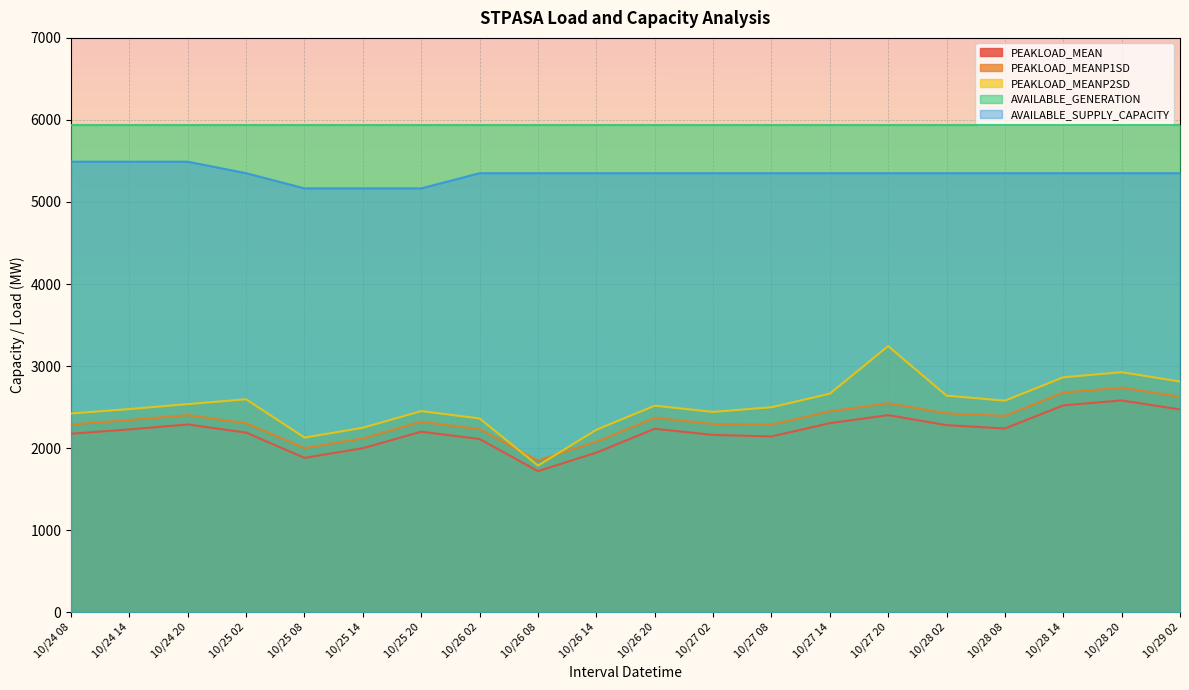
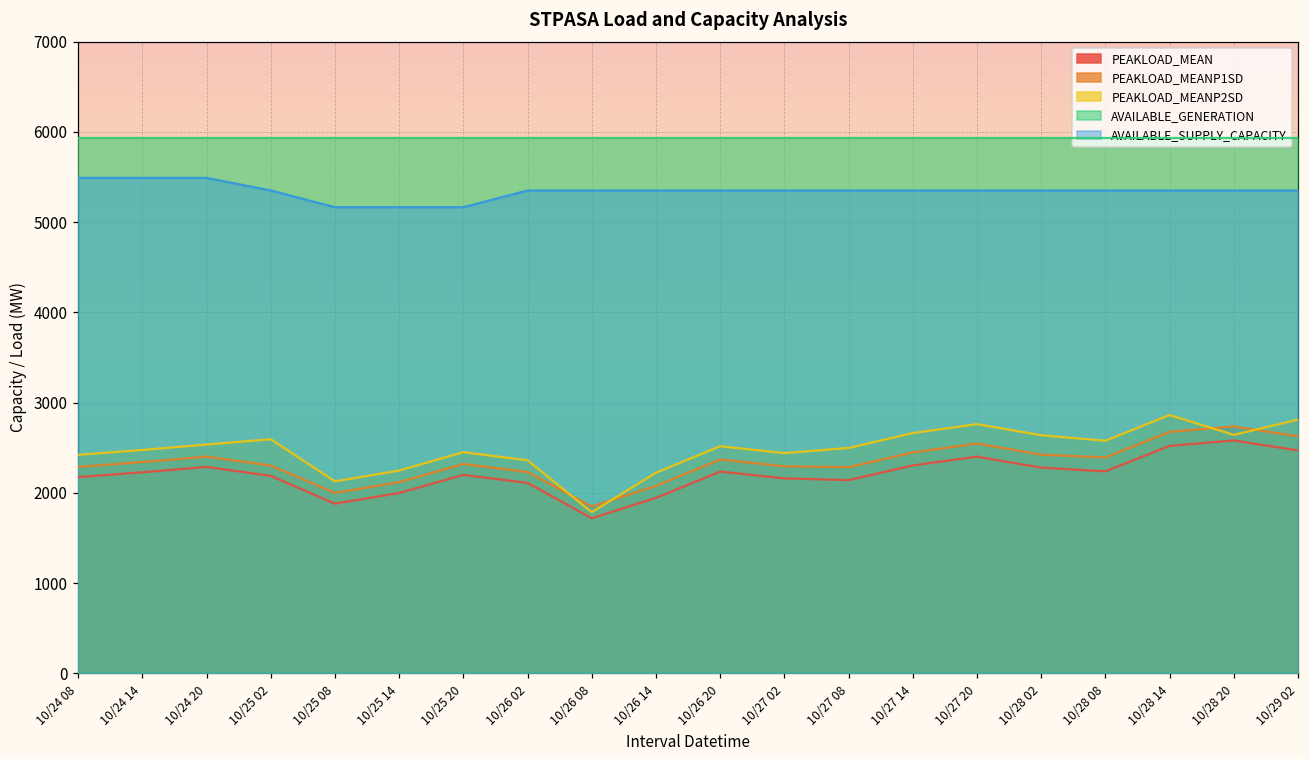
PEAKLOAD_MEANP2SD, 10/27 20: 3200 -> 2800
PEAKLOAD_MEANP2SD, 10/28 20: 2900 -> 2600
